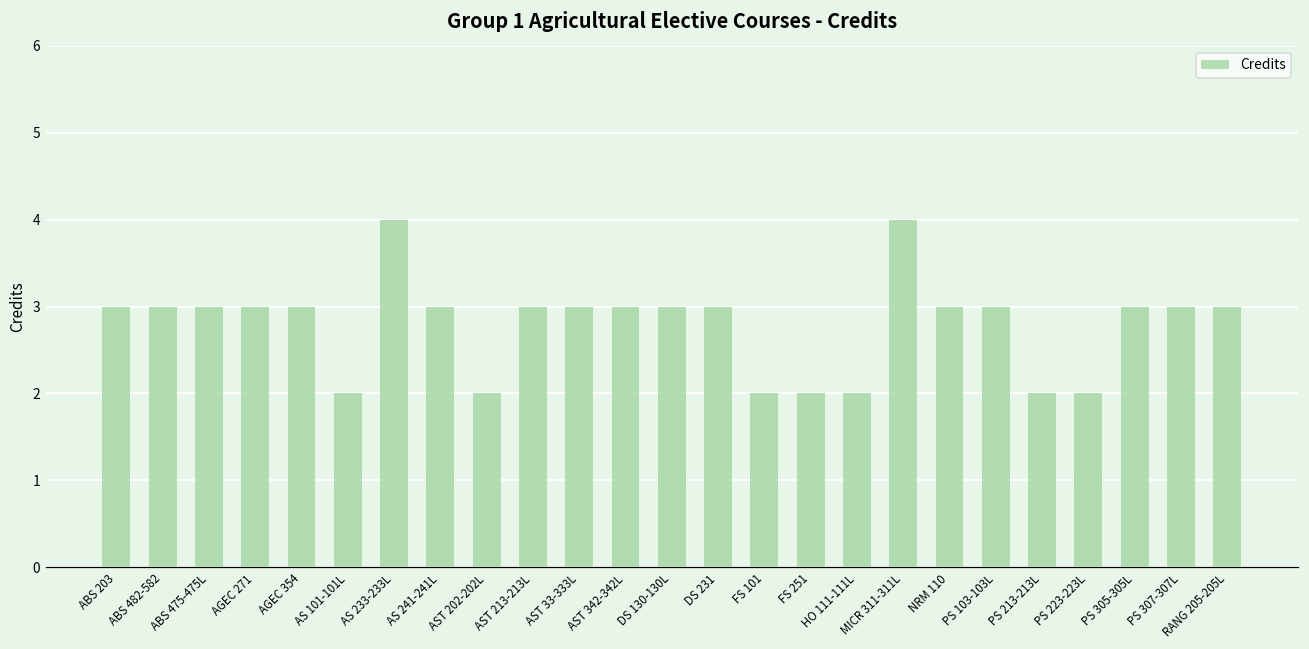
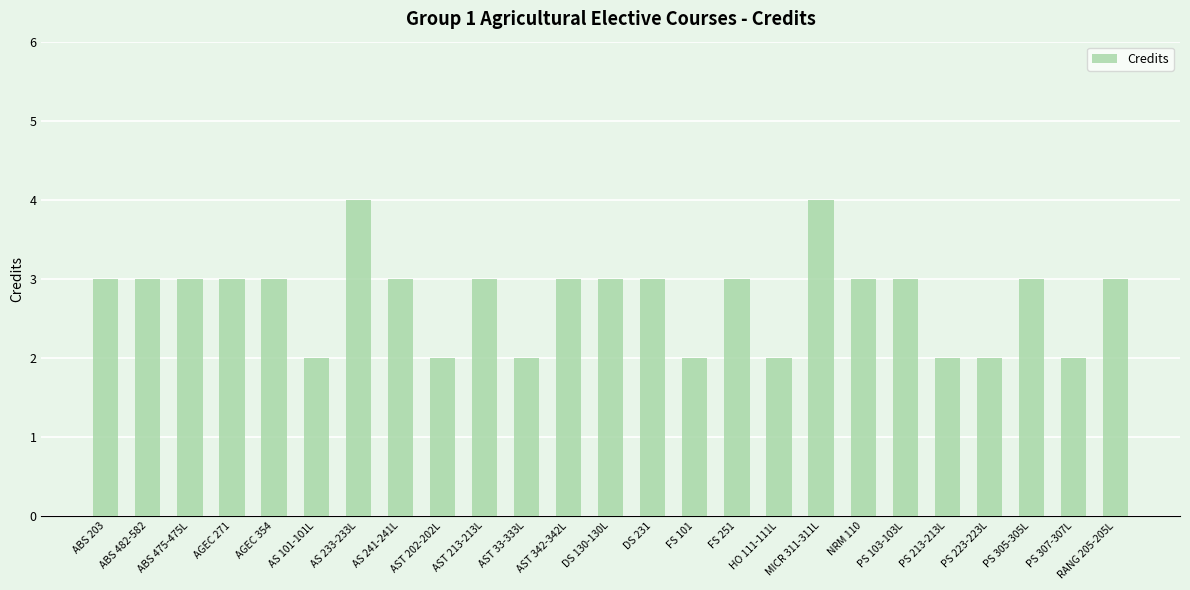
AST 33-333L: 3 -> 2
FS 251: 2 -> 3
PS 307-307L: 3 -> 2
